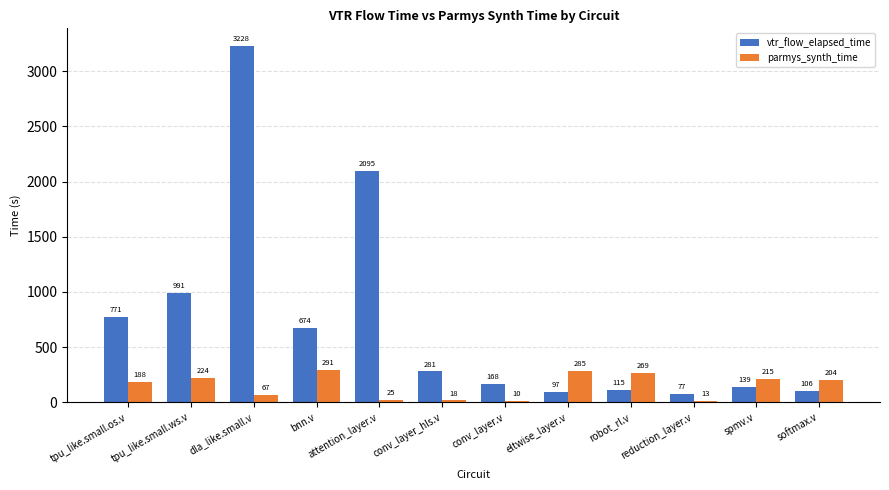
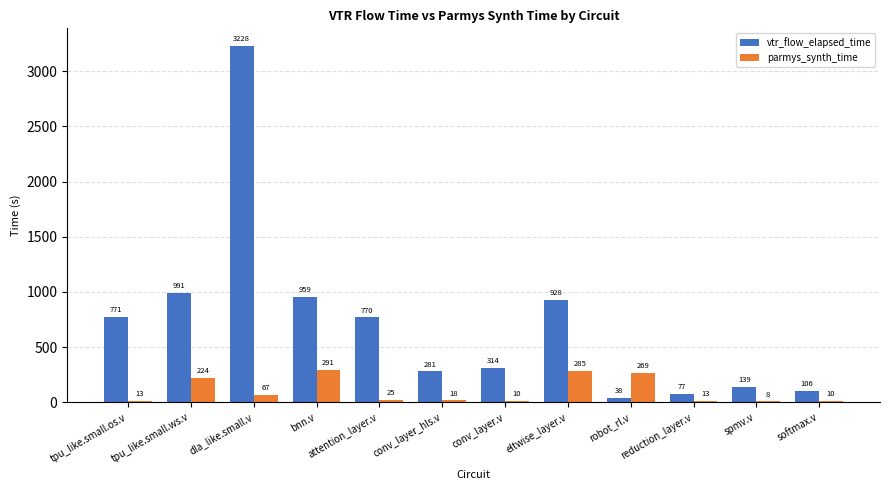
parmys_synth_time, tpu_like.small.os.v: 188 -> 13
vtr_flow_elapsed_time, bnn.v: 674 -> 959
vtr_flow_elapsed_time, attention_layer.v: 2095 -> 770
vtr_flow_elapsed_time, conv_layer.v: 168 -> 314
vtr_flow_elapsed_time, eltwise_layer.v: 97 -> 928
vtr_flow_elapsed_time, robot_rl.v: 115 -> 38
parmys_synth_time, spmv.v: 215 -> 8
parmys_synth_time, softmax.v: 204 -> 10
